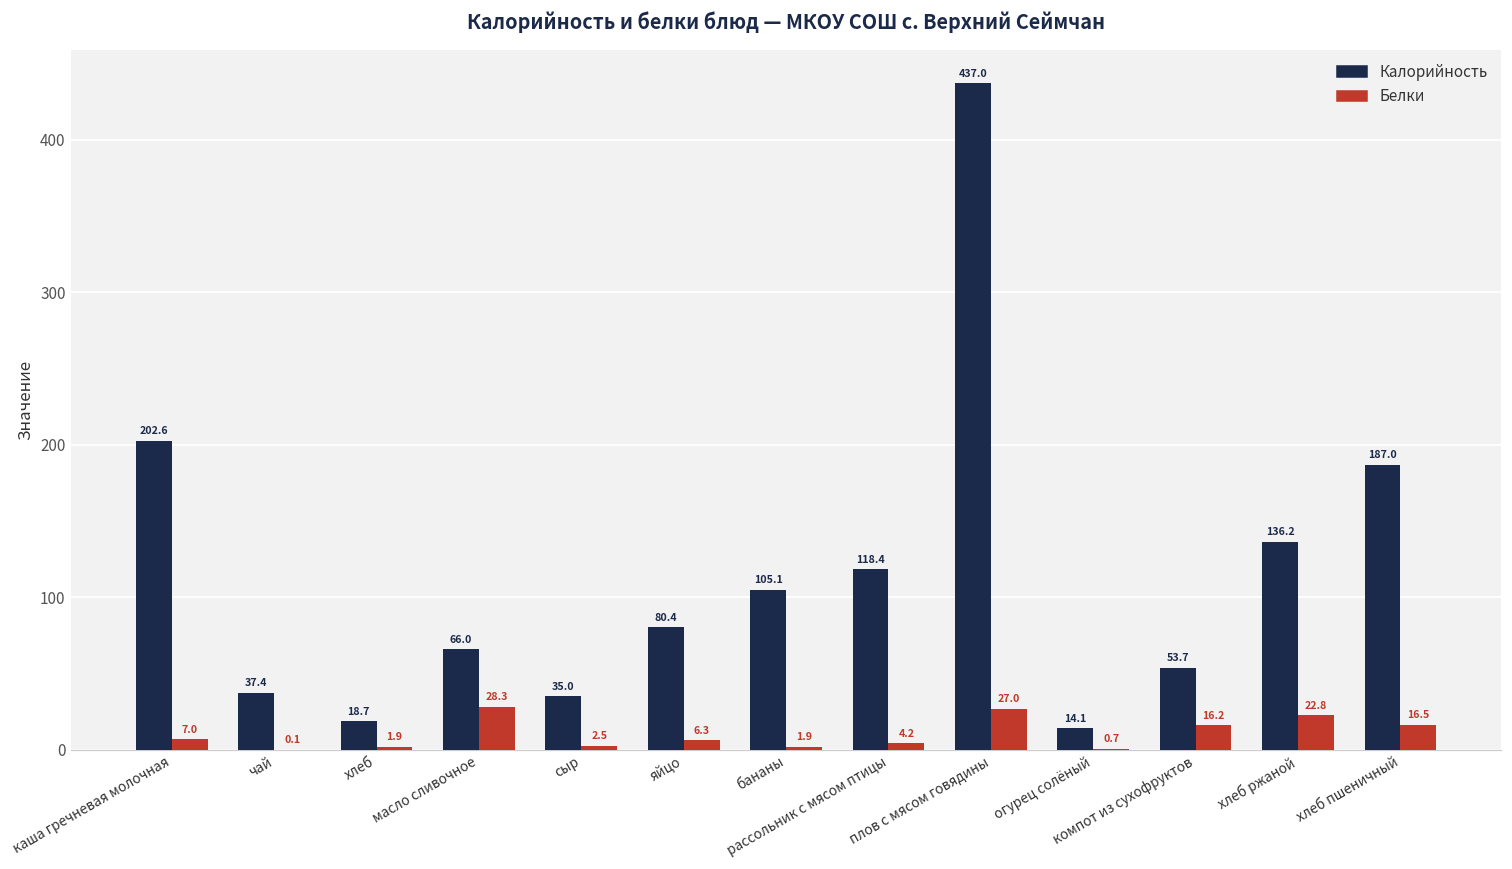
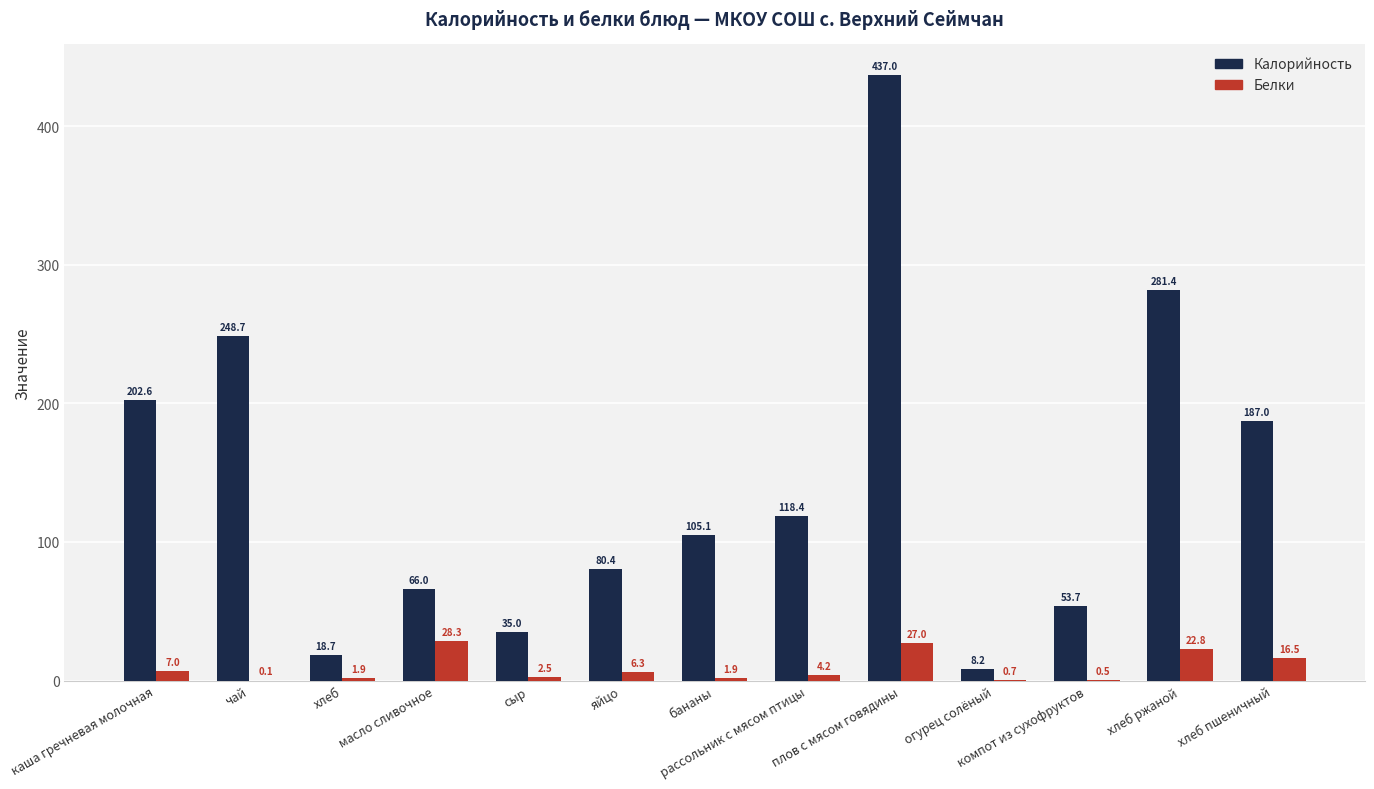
Калорийность, чай: 37.4 -> 248.7
Калорийность, огурец солёный: 14.1 -> 8.2
Белки, компот из сухофруктов: 16.2 -> 0.5
Калорийность, хлеб ржаной: 136.2 -> 281.4
